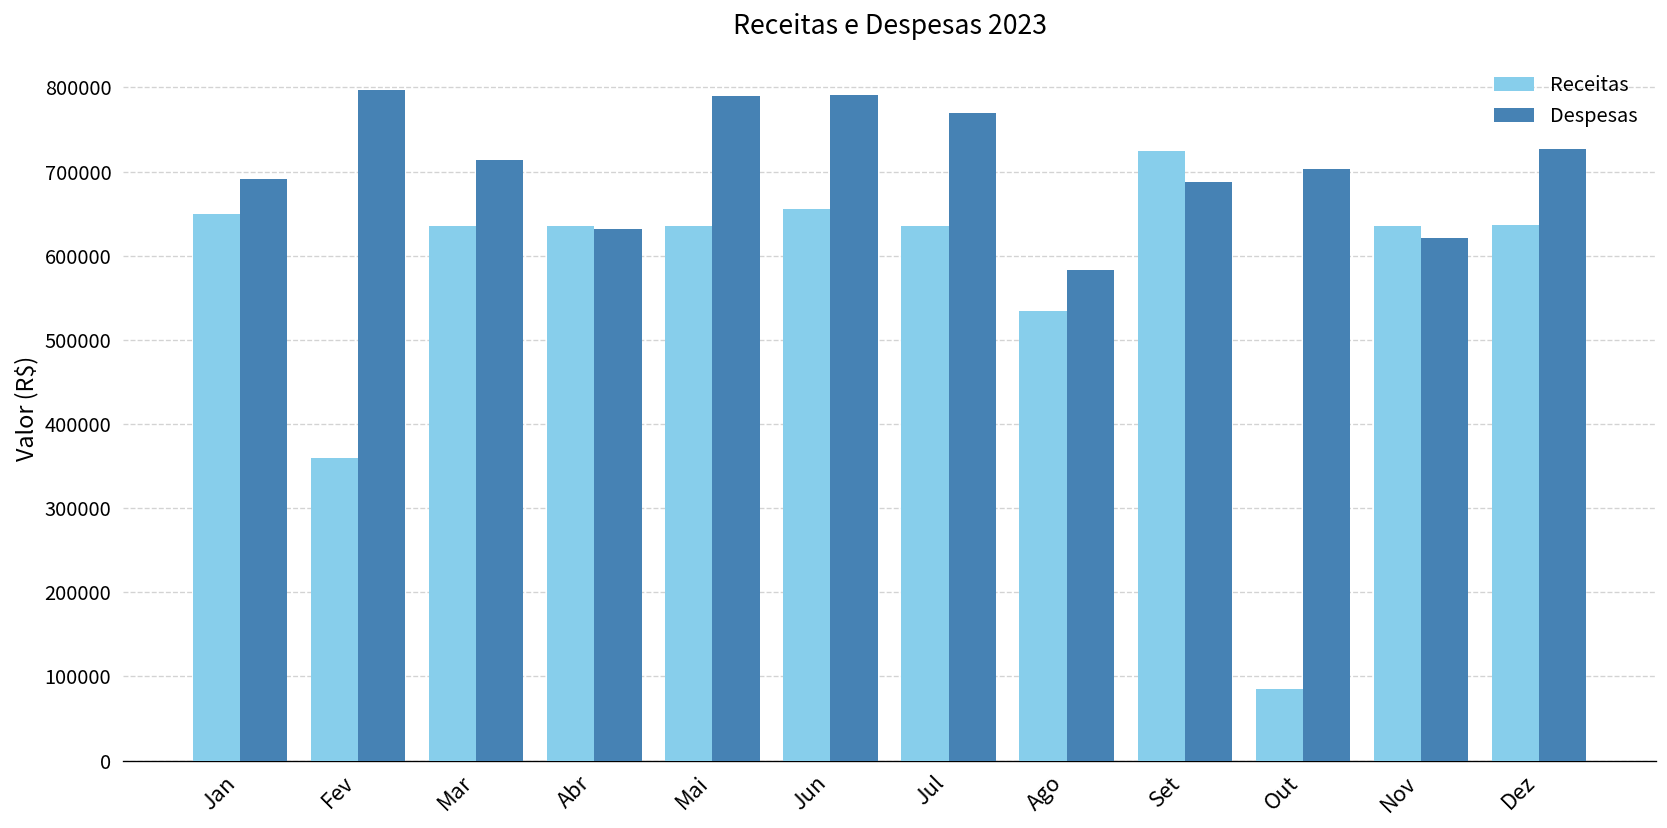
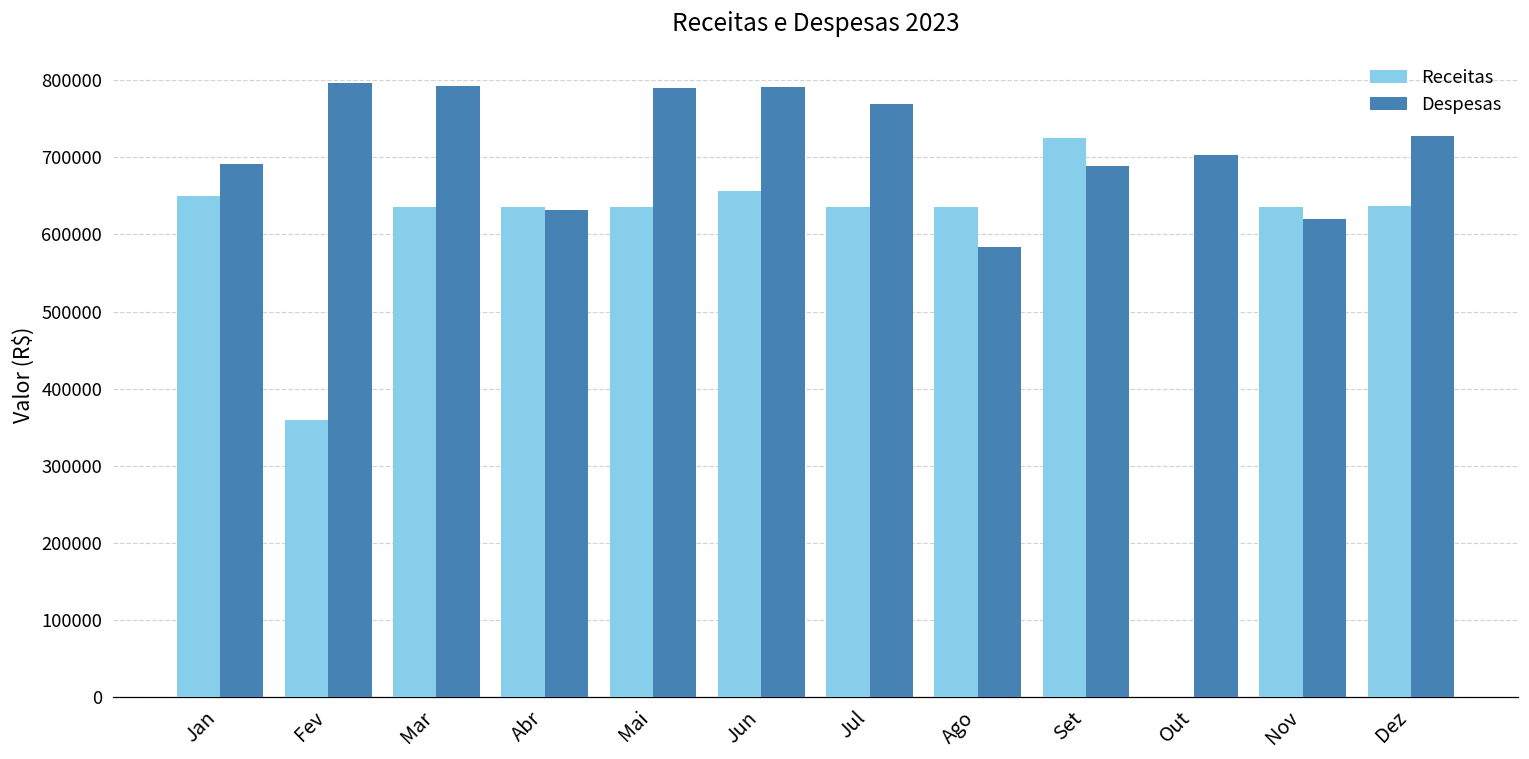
Despesas, Mar: 710000 -> 790000
Receitas, Ago: 530000 -> 630000
Receitas, Out: 90000 -> 0
